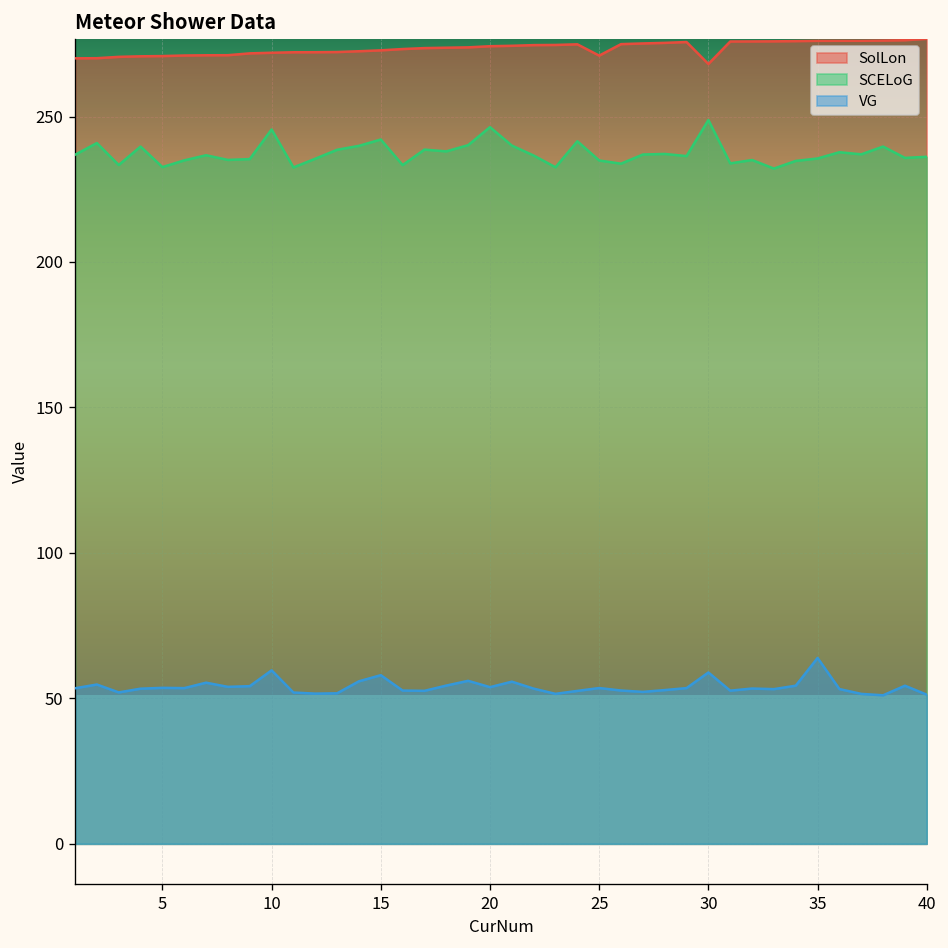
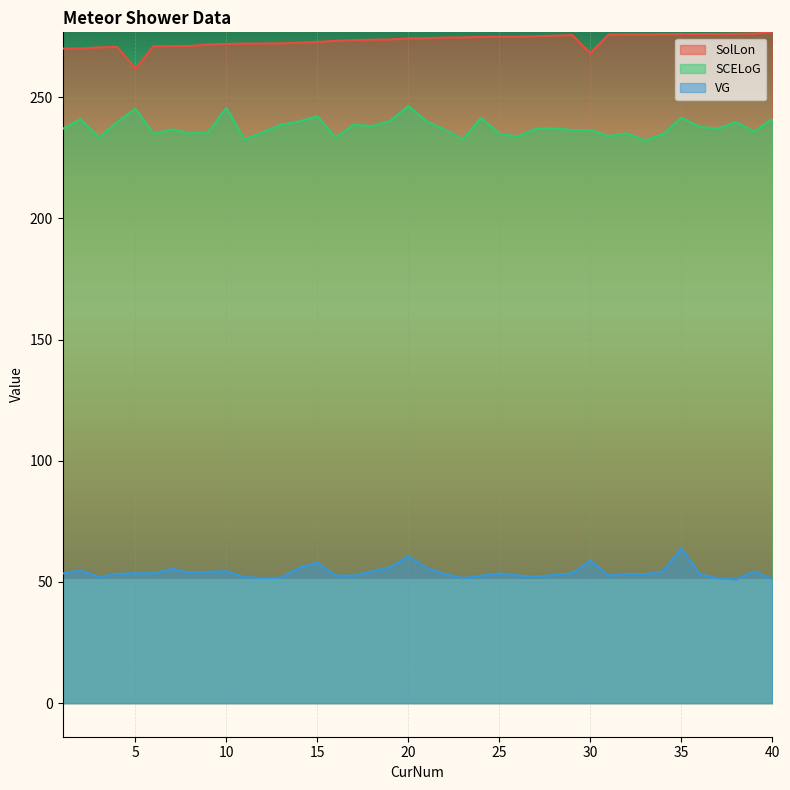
SolLon, 5: 271 -> 262
SCELoG, 5: 233 -> 245
VG, 10: 60 -> 54
VG, 20: 54 -> 61
SolLon, 25: 271 -> 275
SCELoG, 30: 249 -> 236
SCELoG, 35: 236 -> 242
SCELoG, 40: 236 -> 241
